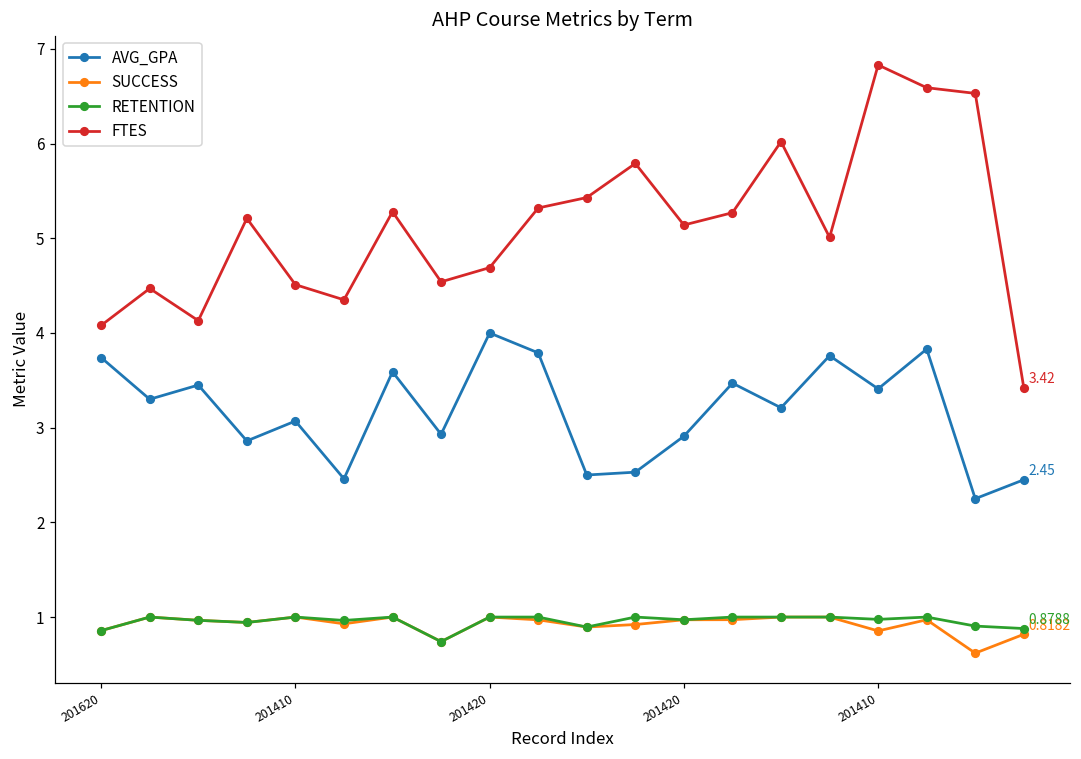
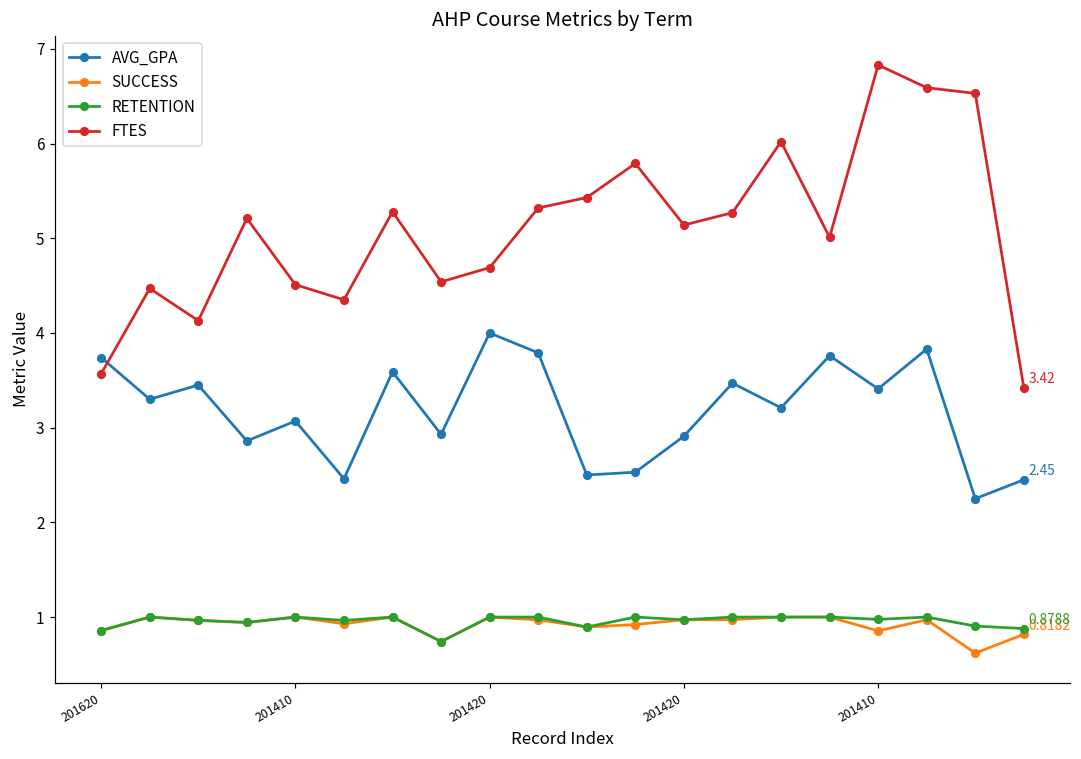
FTES, 201620: 4.1 -> 3.6
